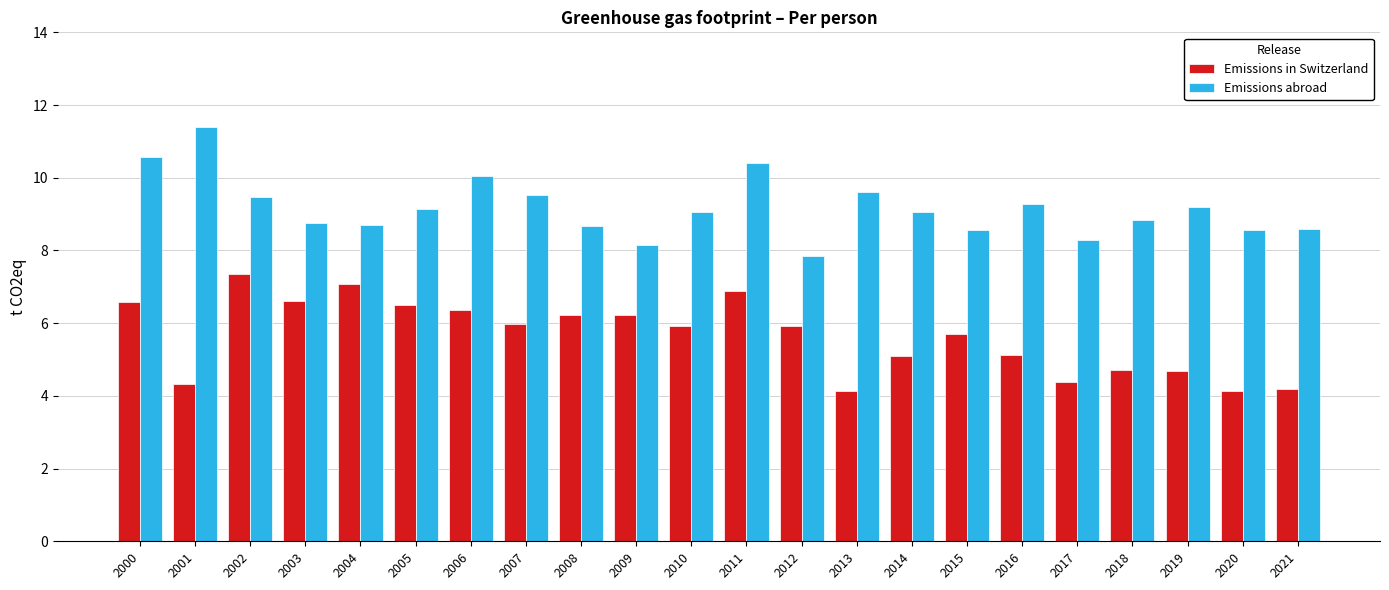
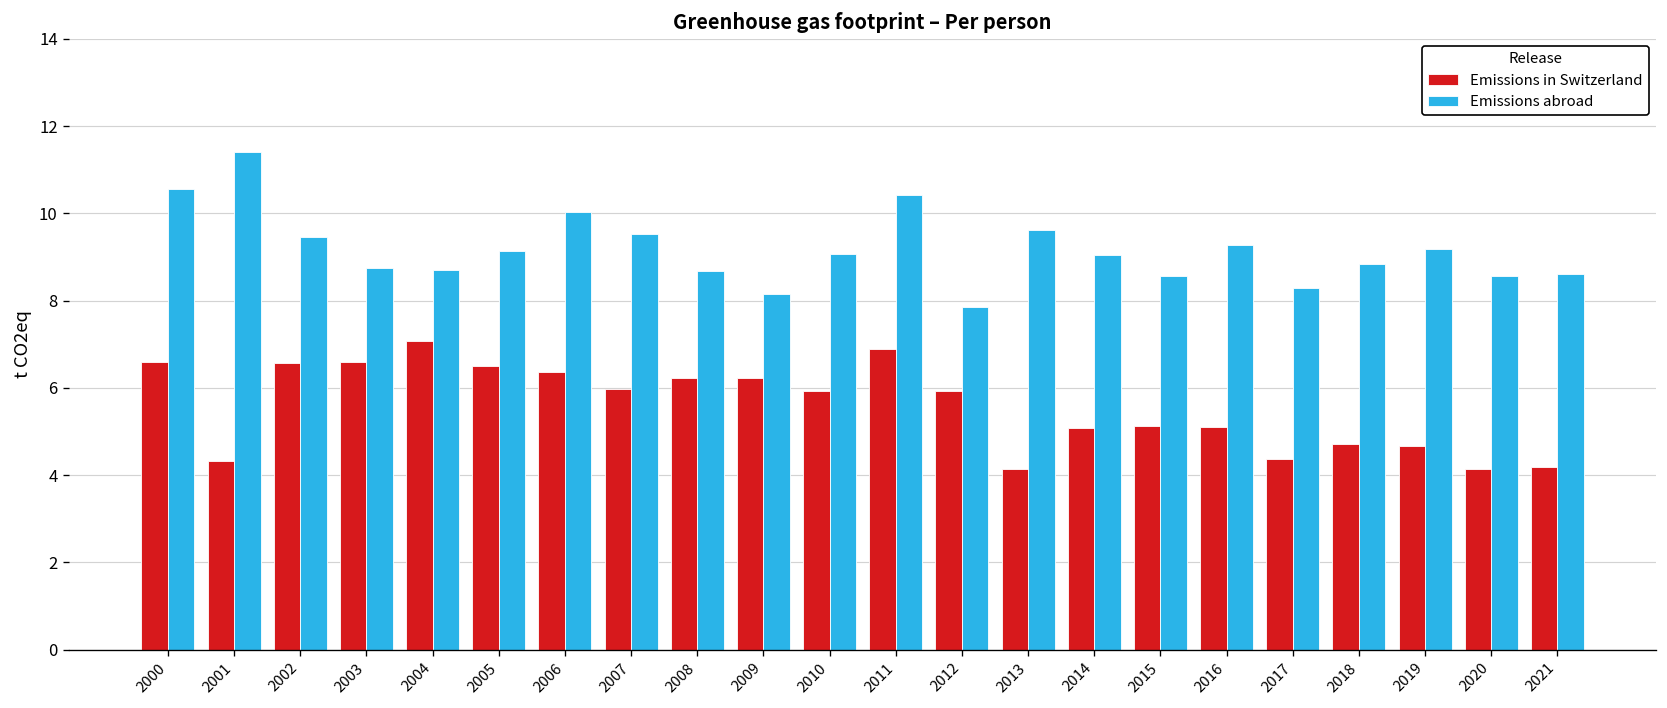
Emissions in Switzerland, 2002: 7.4 -> 6.6
Emissions in Switzerland, 2015: 5.7 -> 5.1
